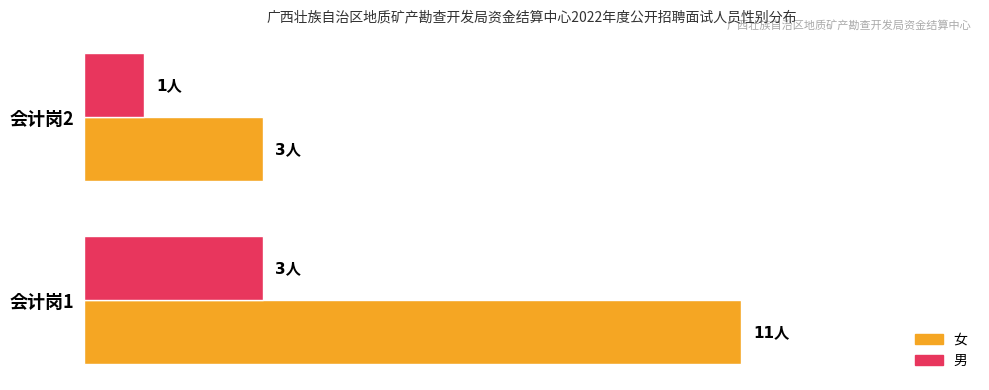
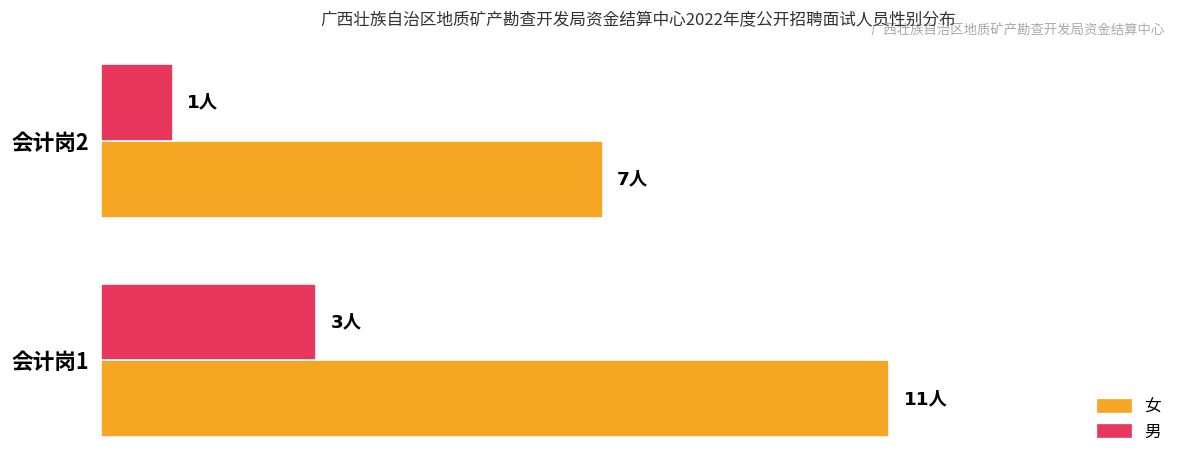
女, 会计岗2: 3人 -> 7人
